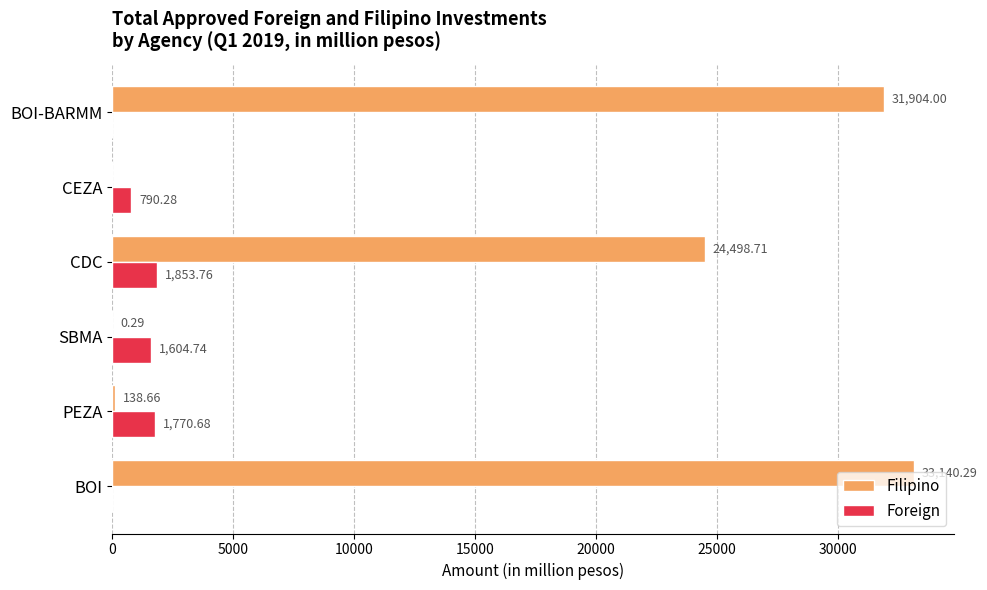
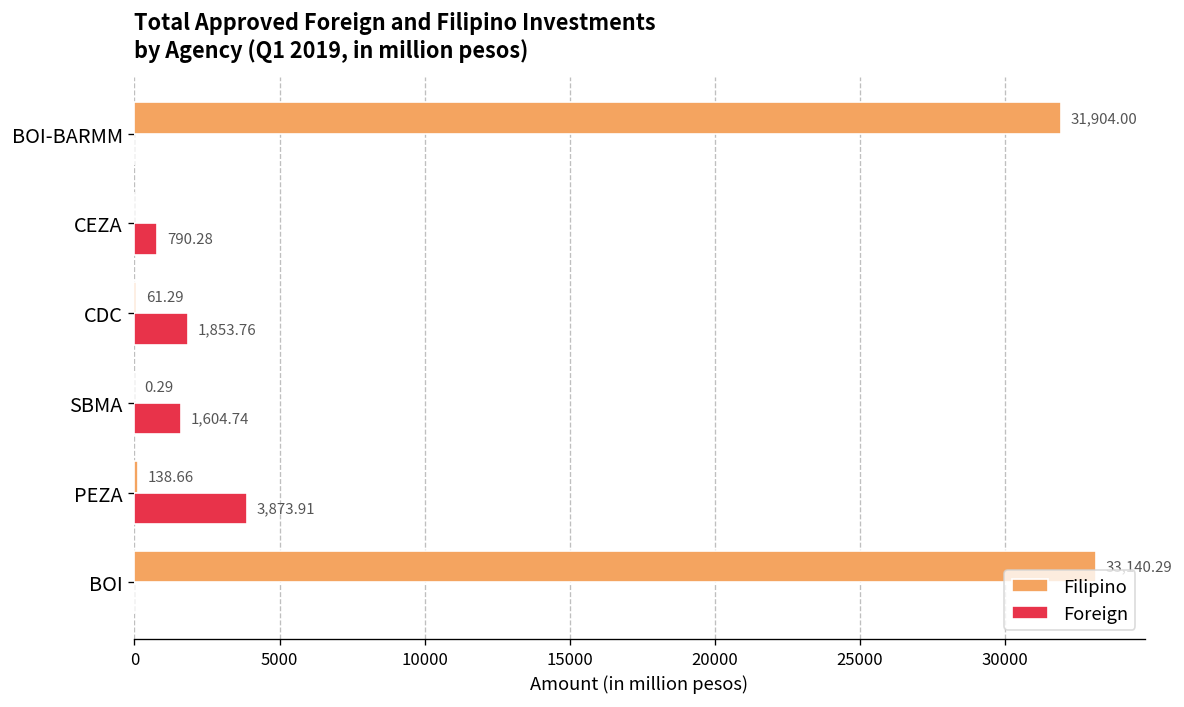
Filipino, CDC: 24,498.71 -> 61.29
Foreign, PEZA: 1,770.68 -> 3,873.91
